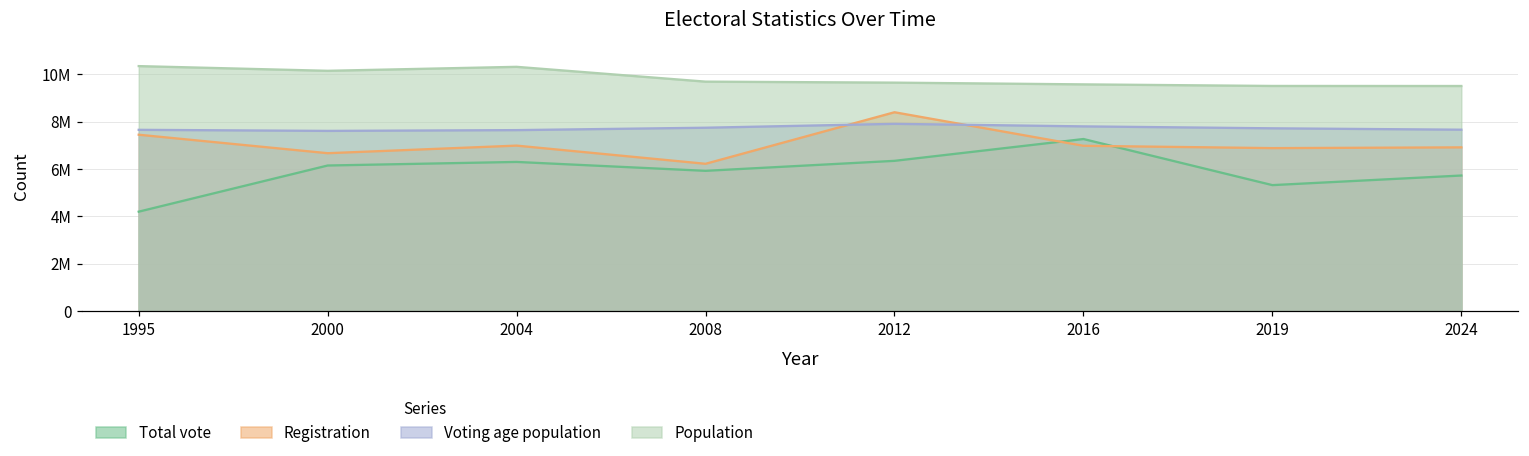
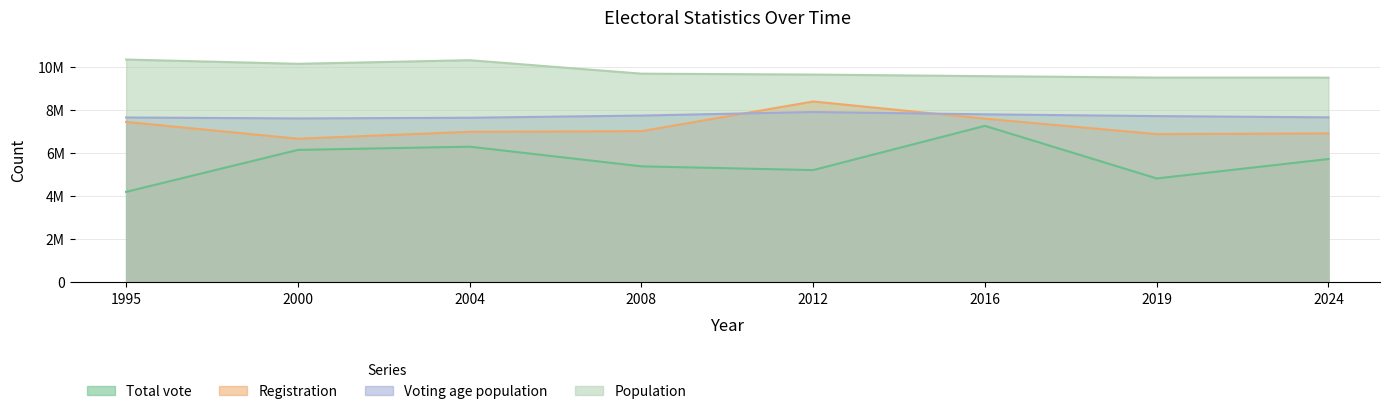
Total vote, 2008: 5900000 -> 5400000
Registration, 2008: 6200000 -> 7000000
Total vote, 2012: 6300000 -> 5200000
Registration, 2016: 7000000 -> 7600000
Total vote, 2019: 5300000 -> 4800000
